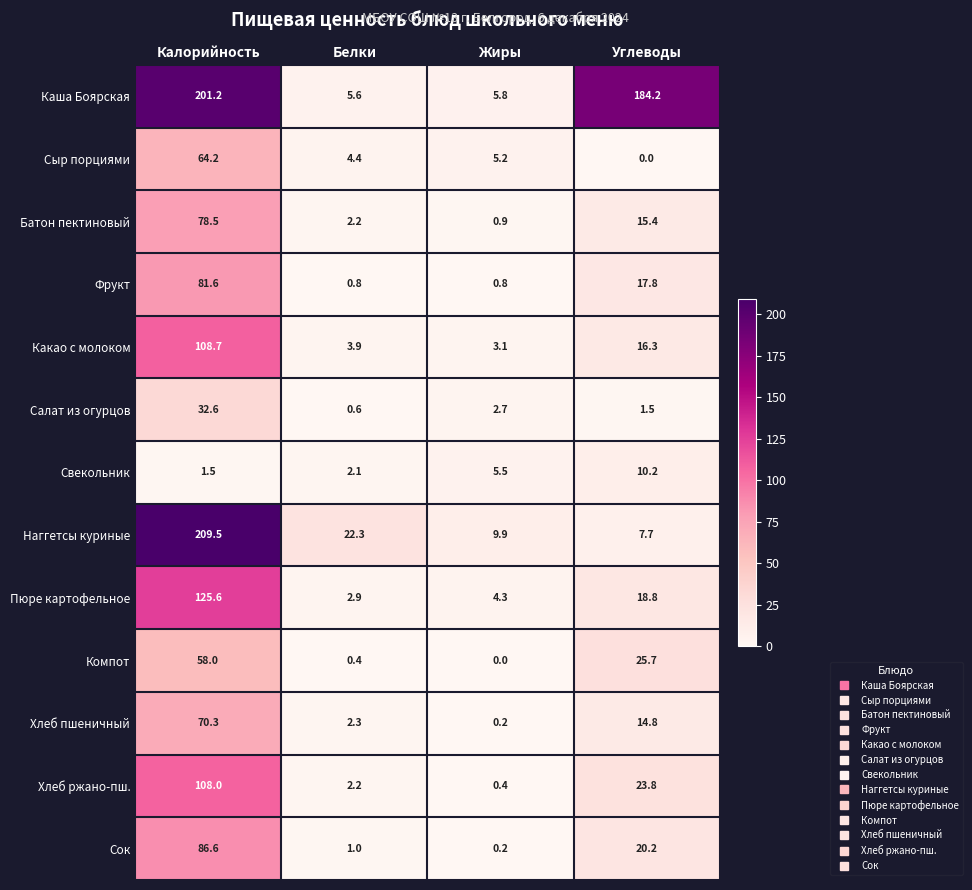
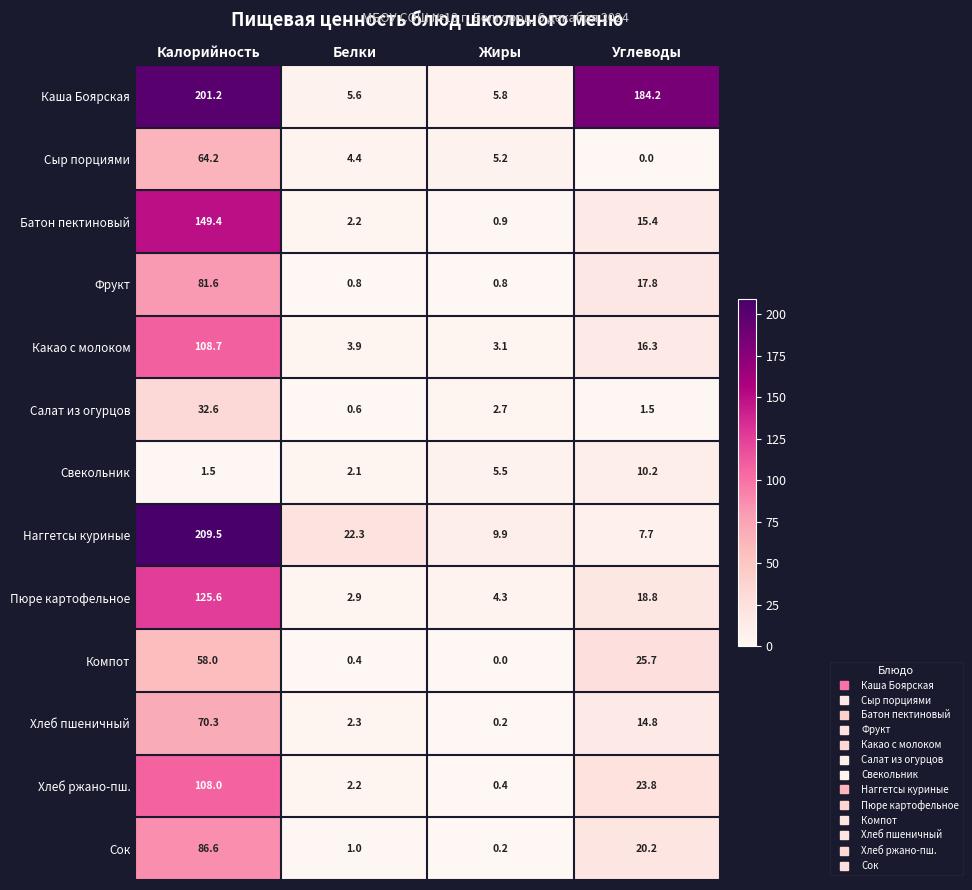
Батон пектиновый, Калорийность: 78.5 -> 149.4
